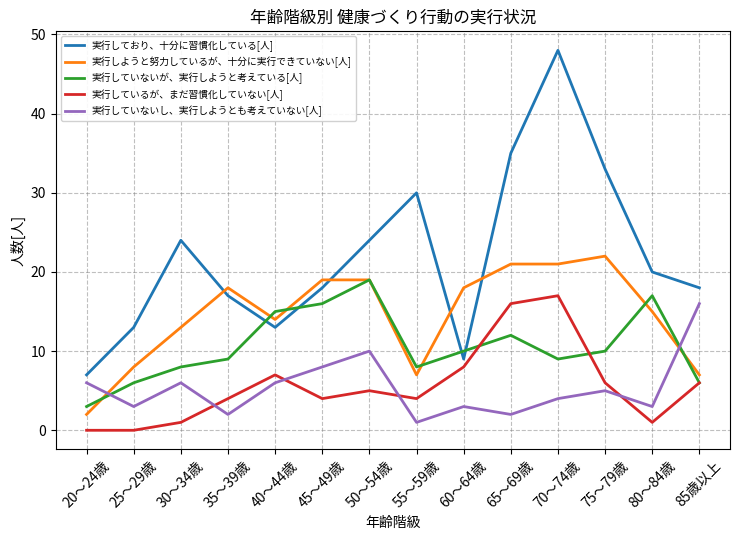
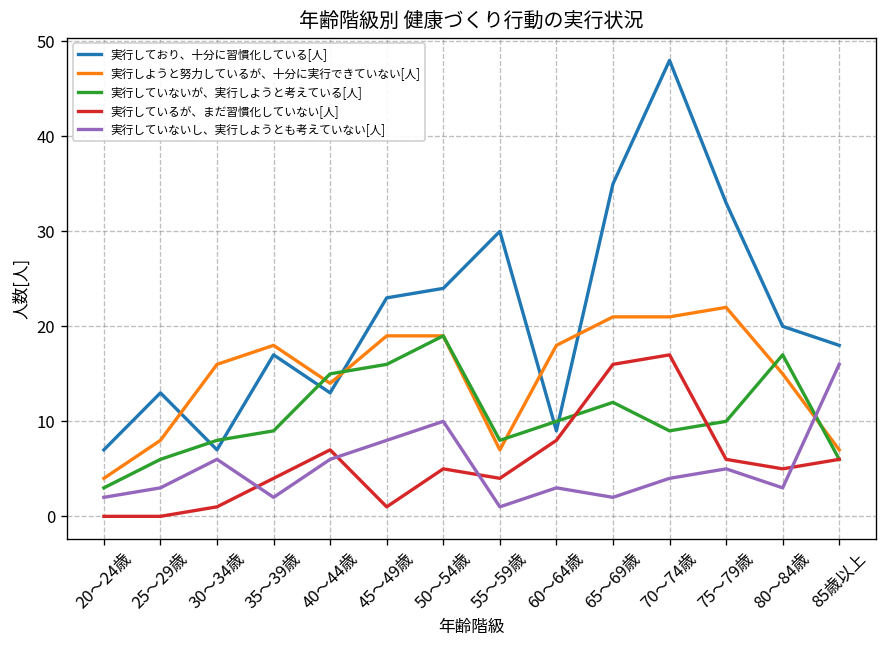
実行しようと努力しているが、十分に実行できていない[人], 20～24歳: 2 -> 4
実行していないし、実行しようとも考えていない[人], 20～24歳: 6 -> 2
実行しており、十分に習慣化している[人], 30～34歳: 24 -> 7
実行しようと努力しているが、十分に実行できていない[人], 30～34歳: 13 -> 16
実行しており、十分に習慣化している[人], 45～49歳: 18 -> 23
実行しているが、まだ習慣化していない[人], 45～49歳: 4 -> 1
実行しているが、まだ習慣化していない[人], 80～84歳: 1 -> 5
